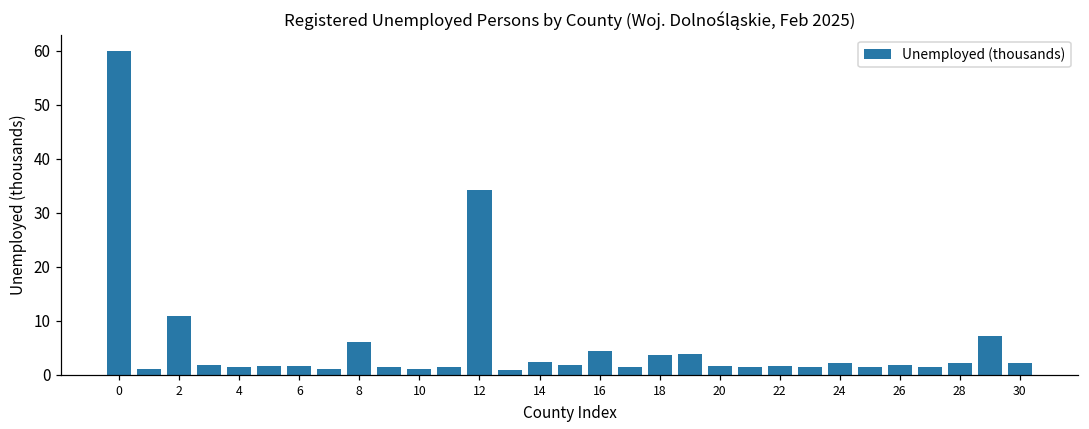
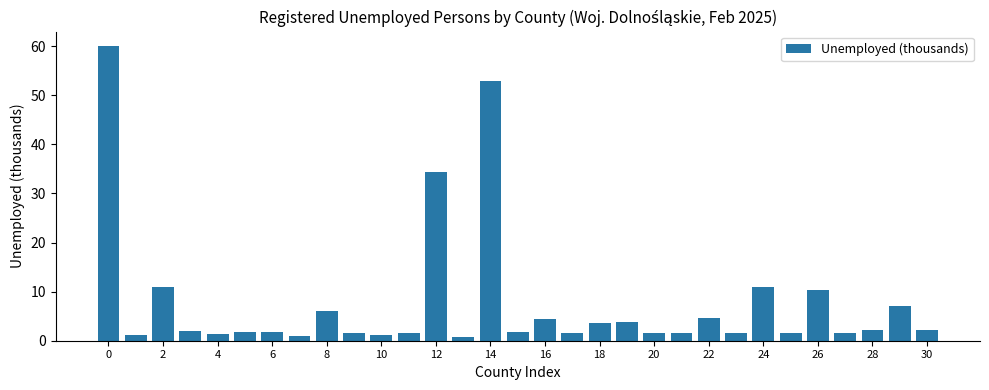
14: 2 -> 53
22: 2 -> 5
24: 2 -> 11
26: 2 -> 10
